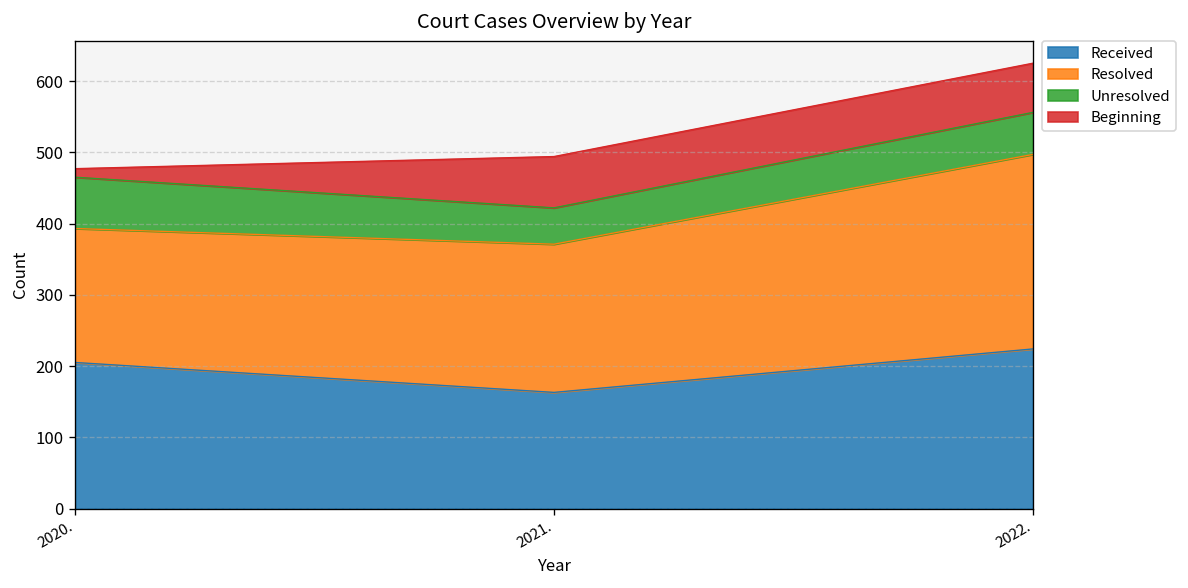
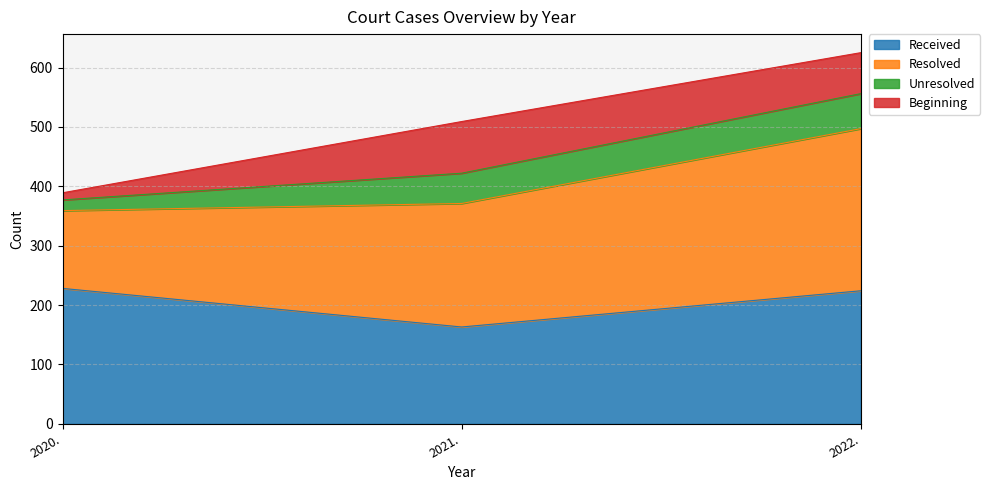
Received, 2020.: 210 -> 230
Resolved, 2020.: 190 -> 130
Unresolved, 2020.: 70 -> 20
Beginning, 2021.: 70 -> 90
